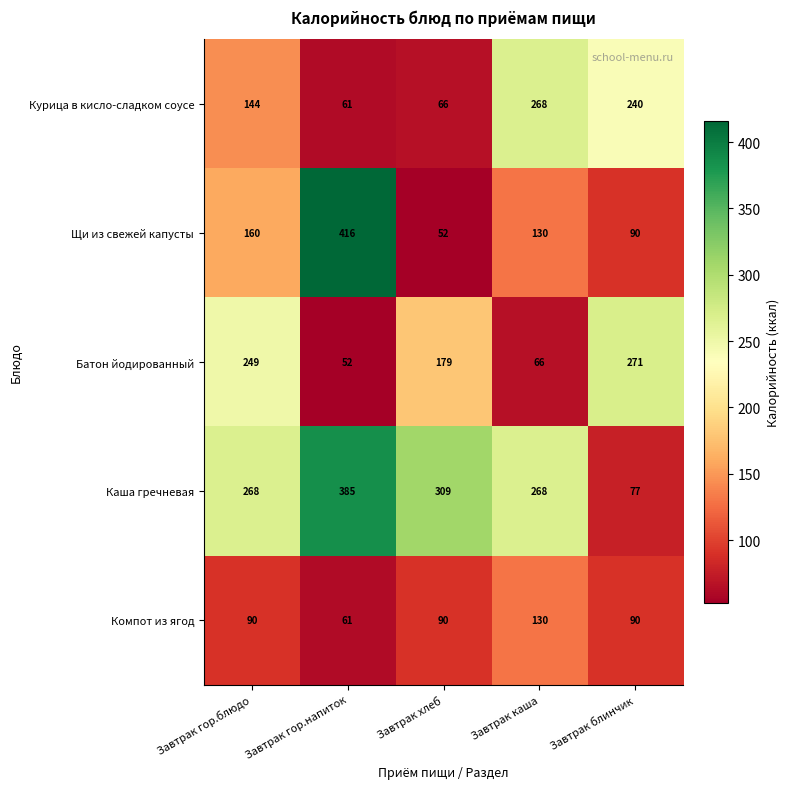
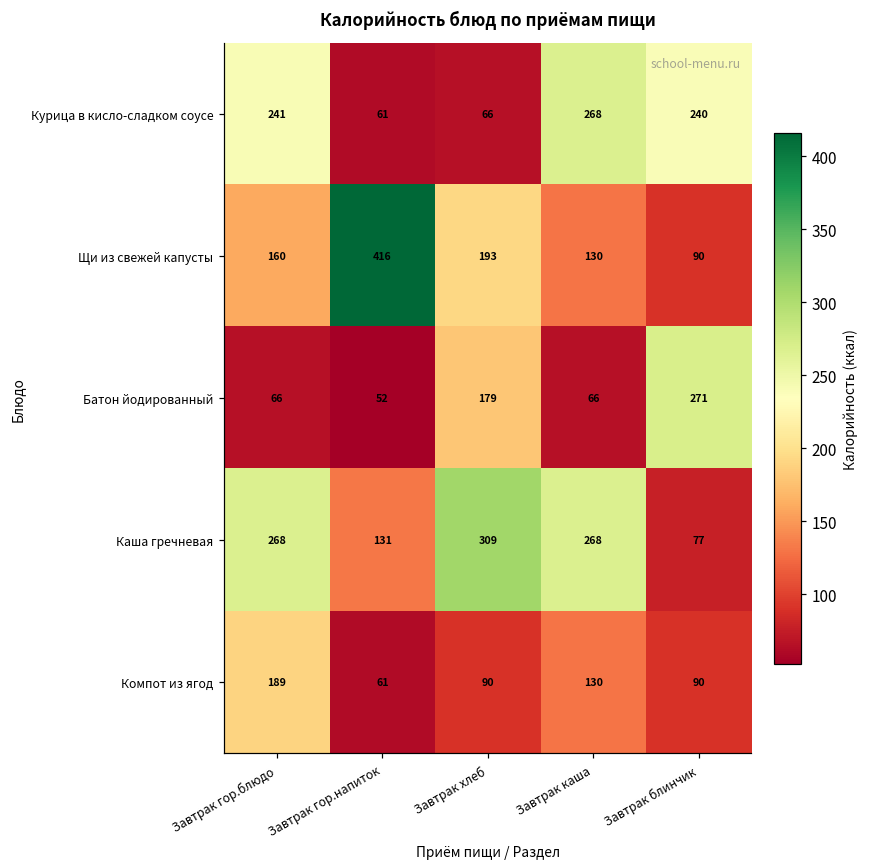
Курица в кисло-сладком соусе, Завтрак гор.блюдо: 144 -> 241
Щи из свежей капусты, Завтрак хлеб: 52 -> 193
Батон йодированный, Завтрак гор.блюдо: 249 -> 66
Каша гречневая, Завтрак гор.напиток: 385 -> 131
Компот из ягод, Завтрак гор.блюдо: 90 -> 189
